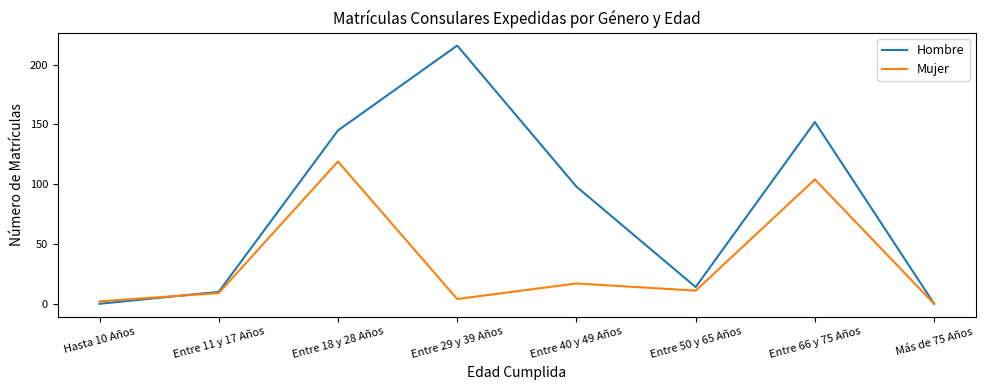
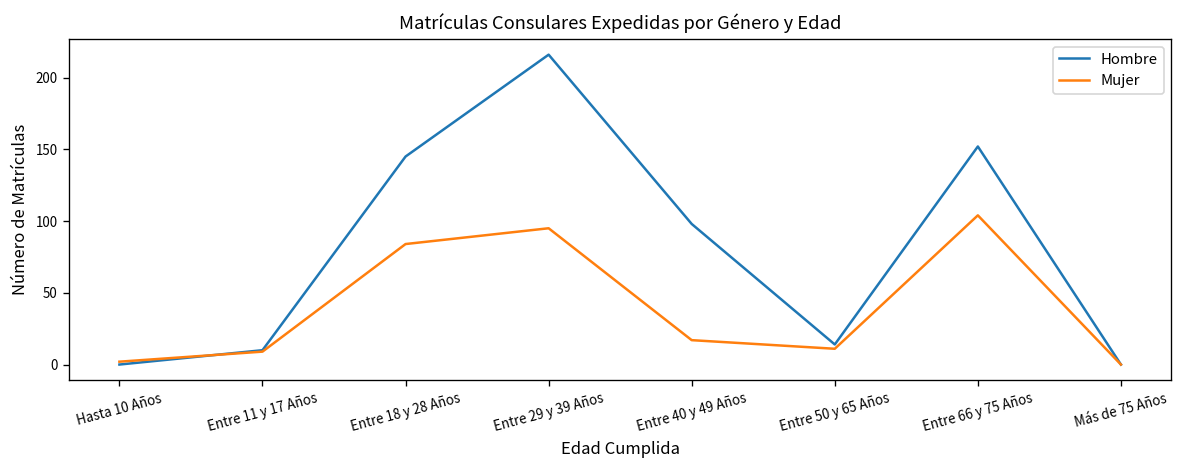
Mujer, Entre 18 y 28 Años: 119 -> 84
Mujer, Entre 29 y 39 Años: 4 -> 95
